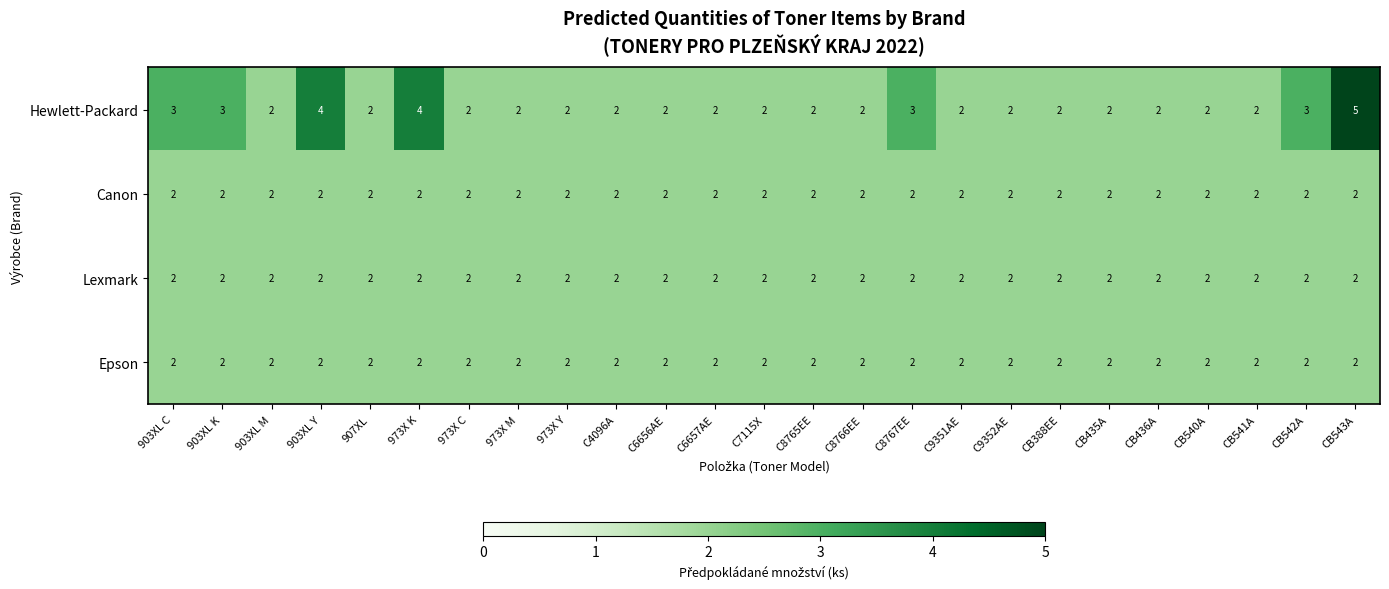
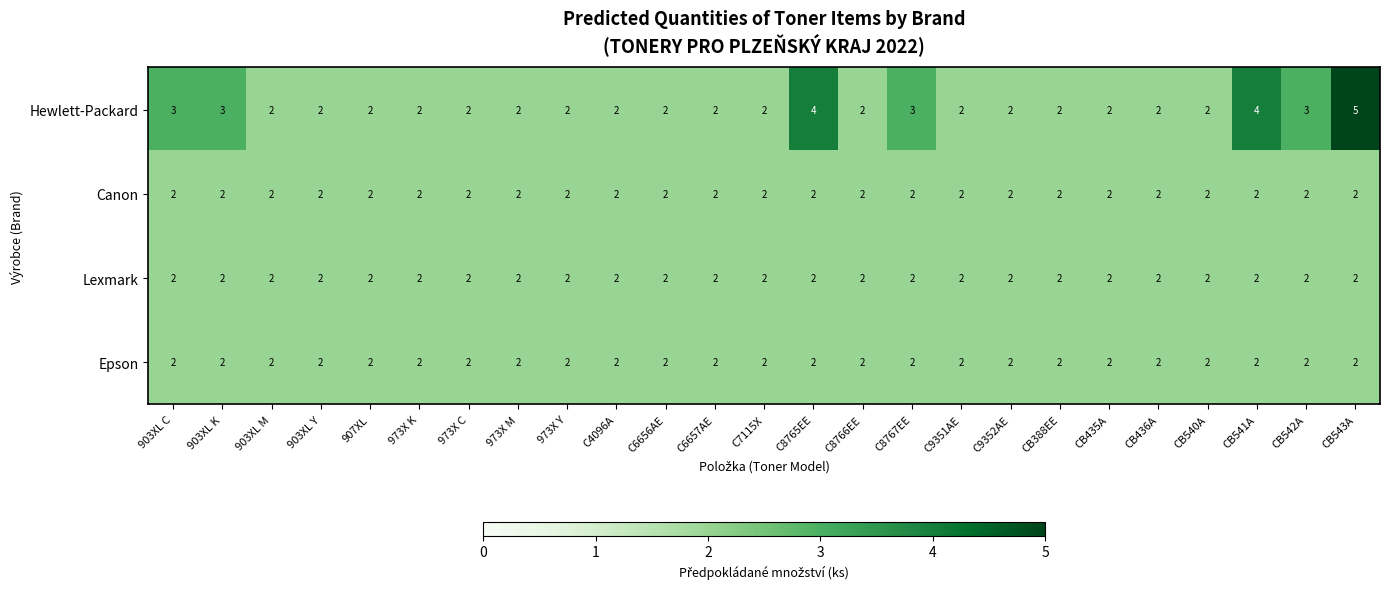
Hewlett-Packard, 903XL Y: 4 -> 2
Hewlett-Packard, 973X K: 4 -> 2
Hewlett-Packard, C8765EE: 2 -> 4
Hewlett-Packard, CB541A: 2 -> 4
